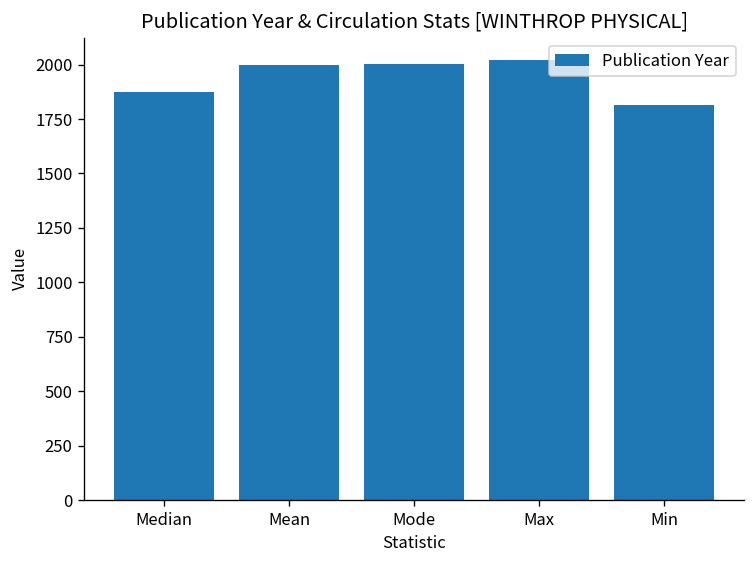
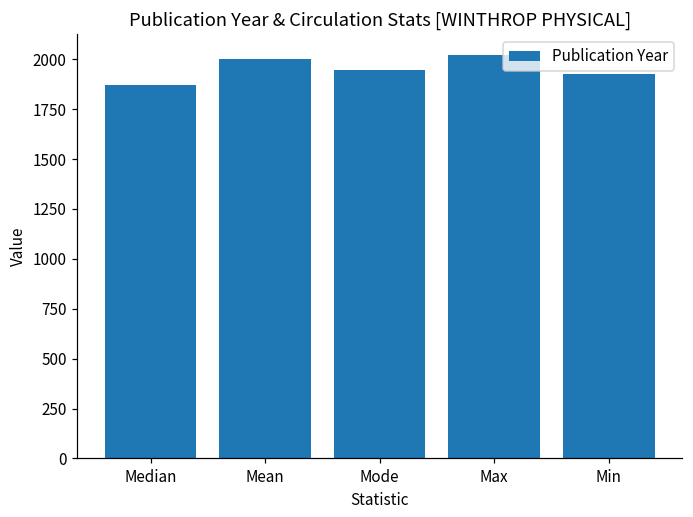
Mode: 2000 -> 1950
Min: 1810 -> 1920
